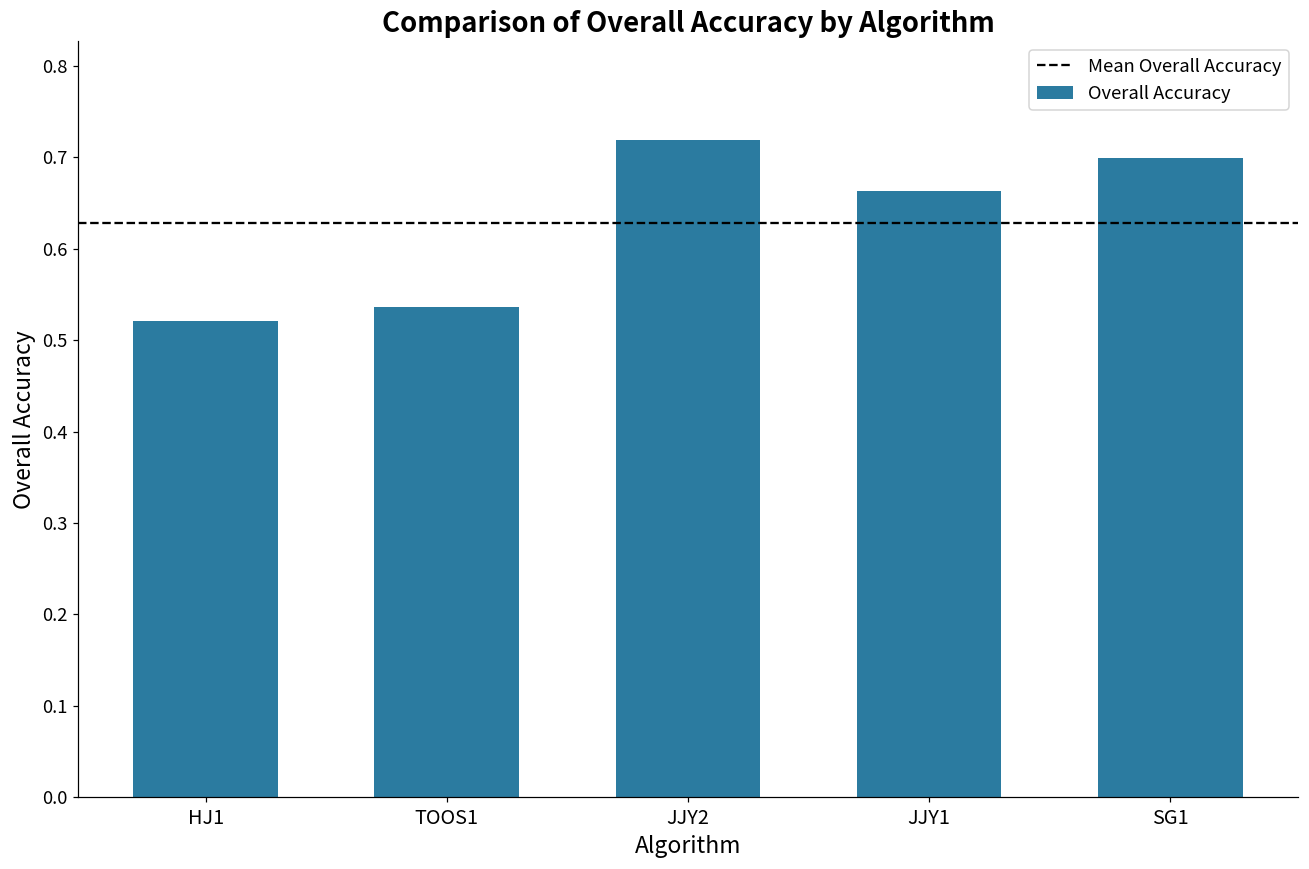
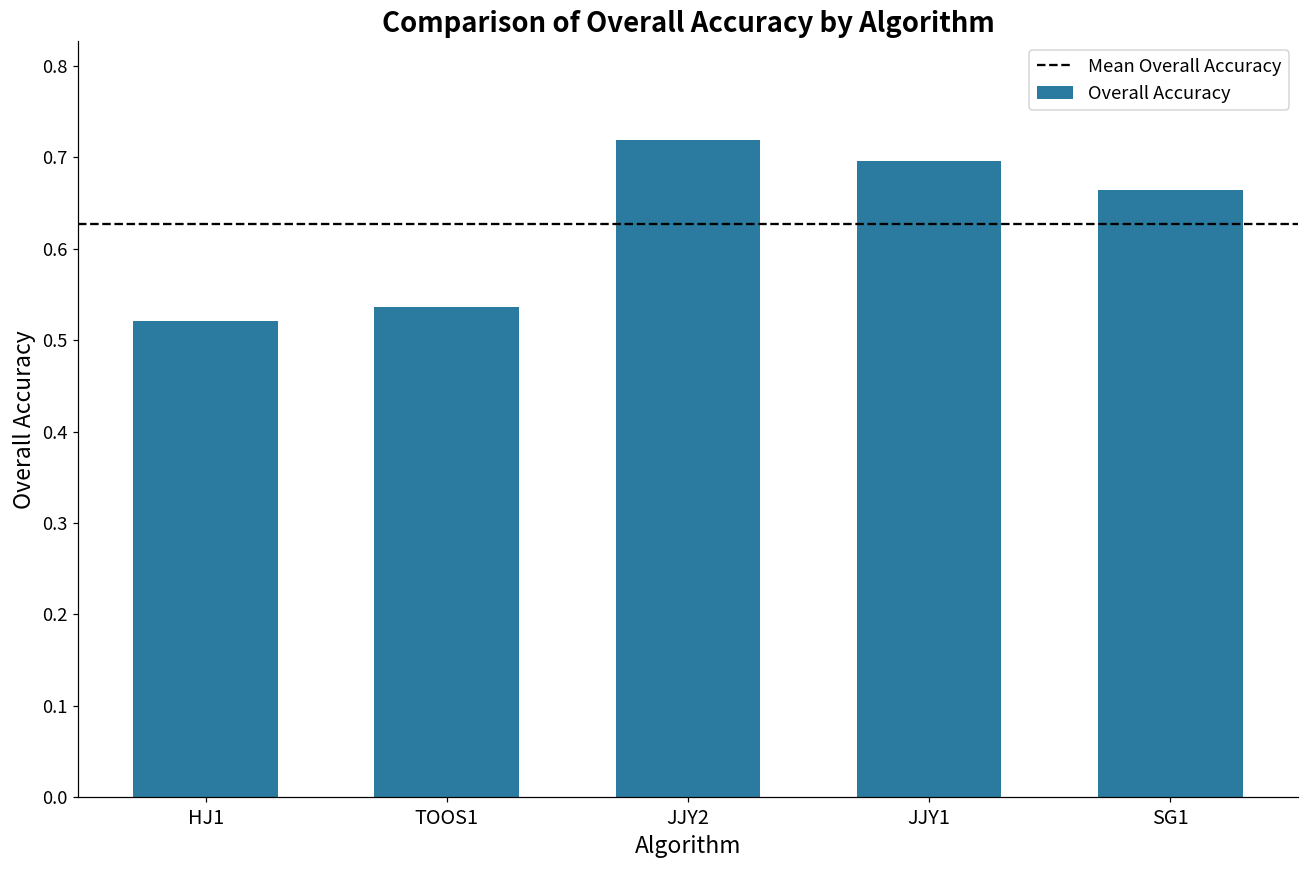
JJY1: 0.66 -> 0.70
SG1: 0.70 -> 0.66
